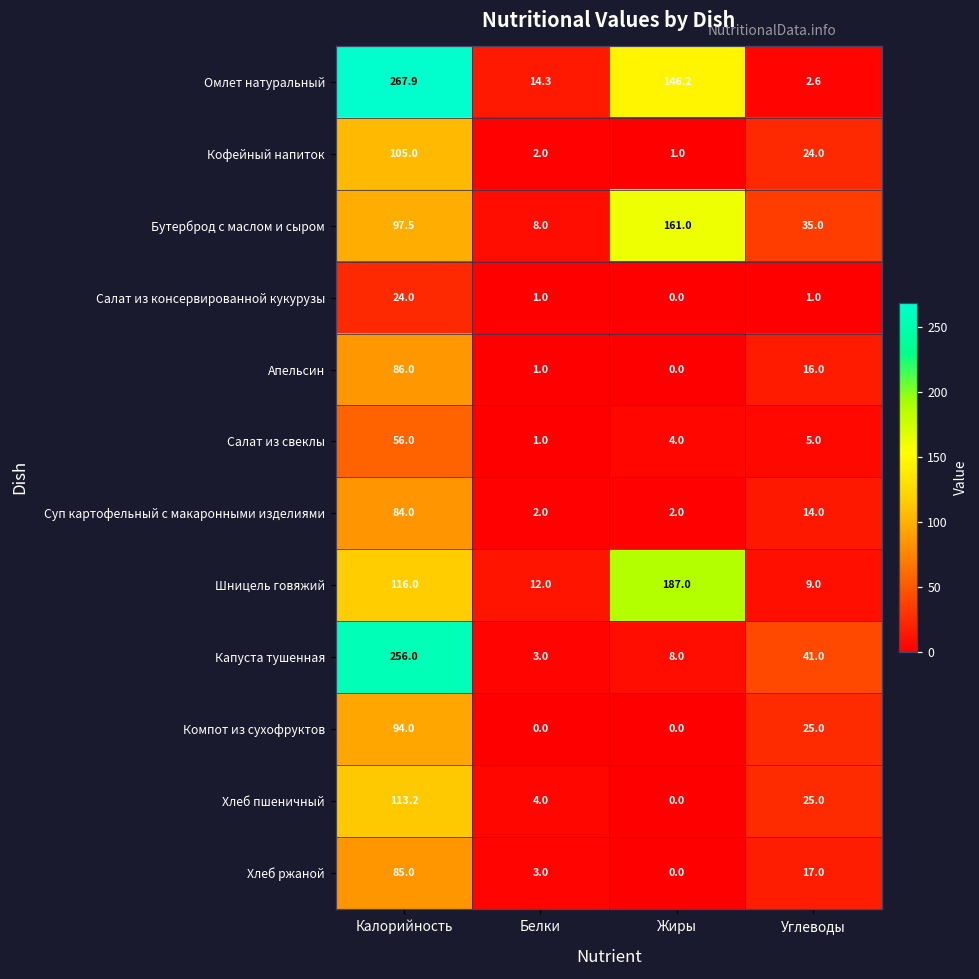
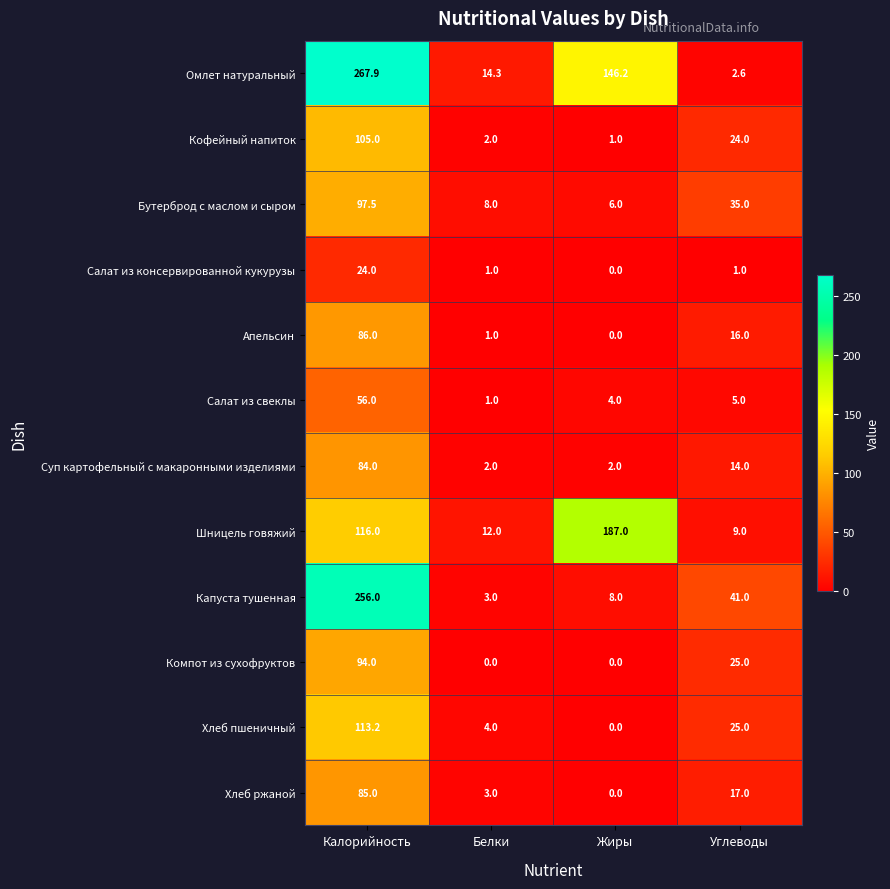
Бутерброд с маслом и сыром, Жиры: 161.0 -> 6.0
